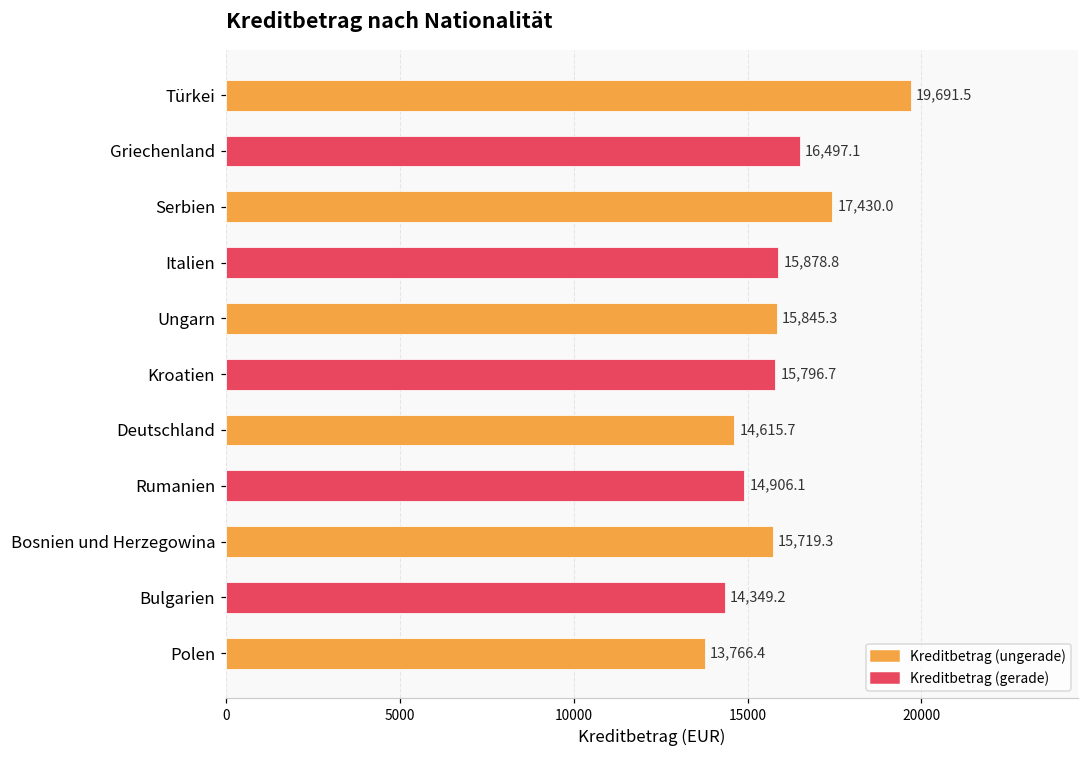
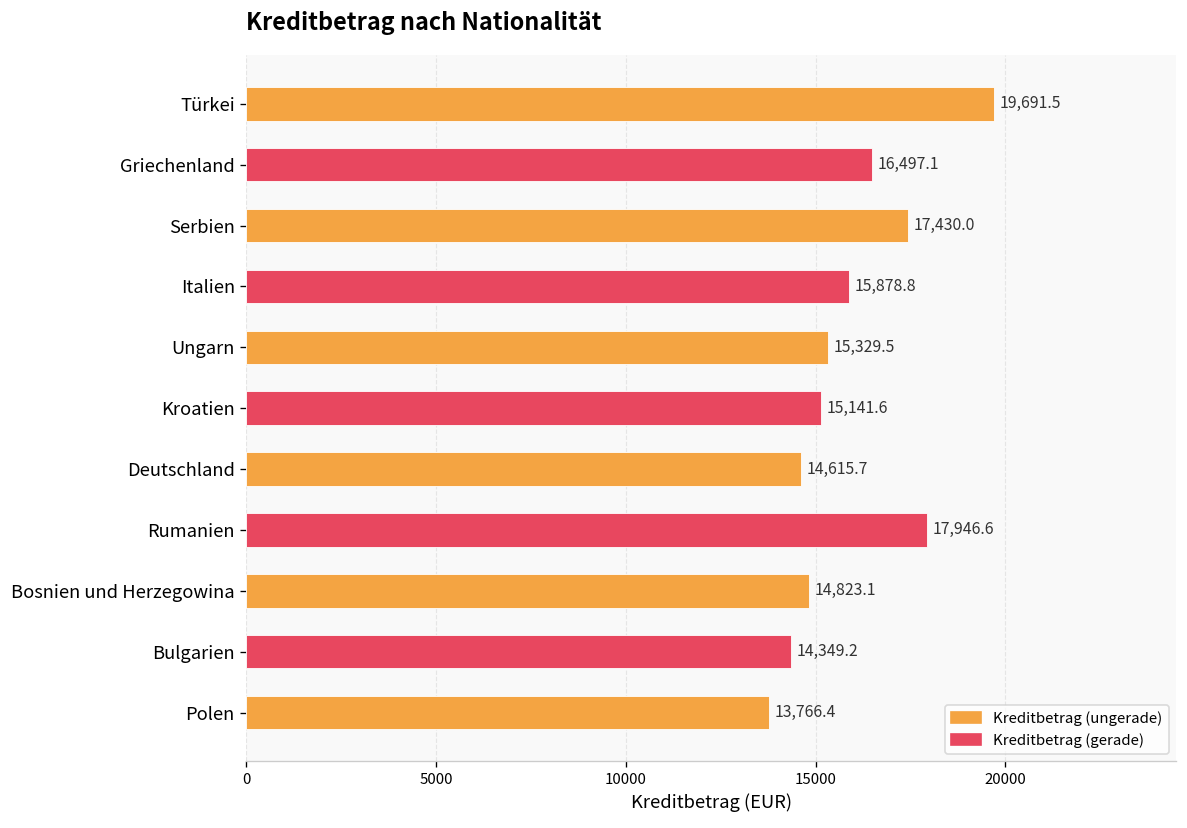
Ungarn: 15,845.3 -> 15,329.5
Kroatien: 15,796.7 -> 15,141.6
Rumanien: 14,906.1 -> 17,946.6
Bosnien und Herzegowina: 15,719.3 -> 14,823.1
